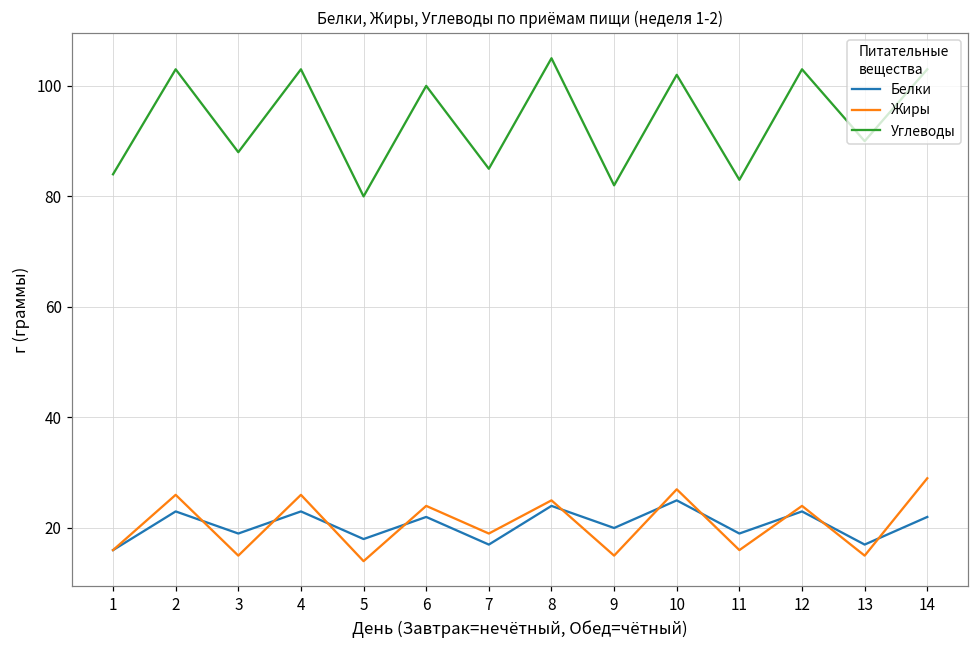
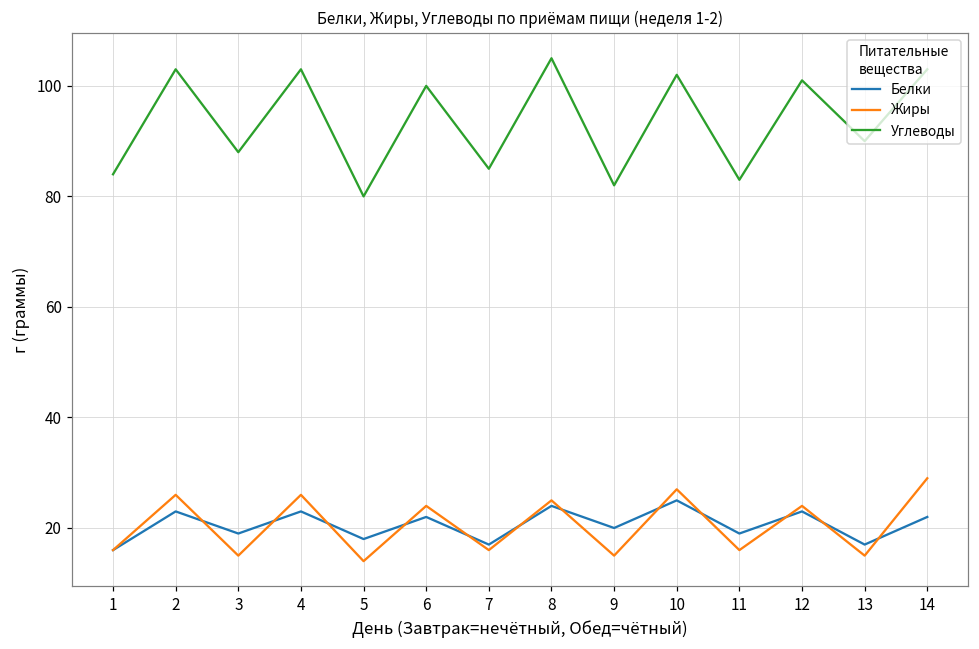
Жиры, 7: 19 -> 16
Углеводы, 12: 103 -> 101
